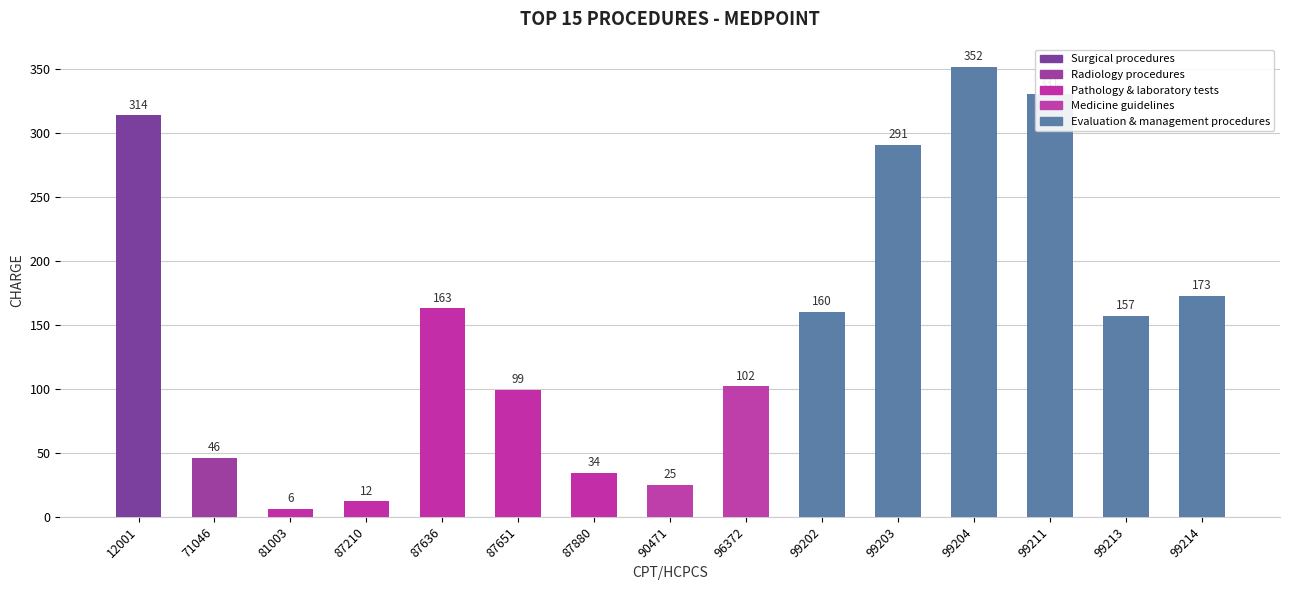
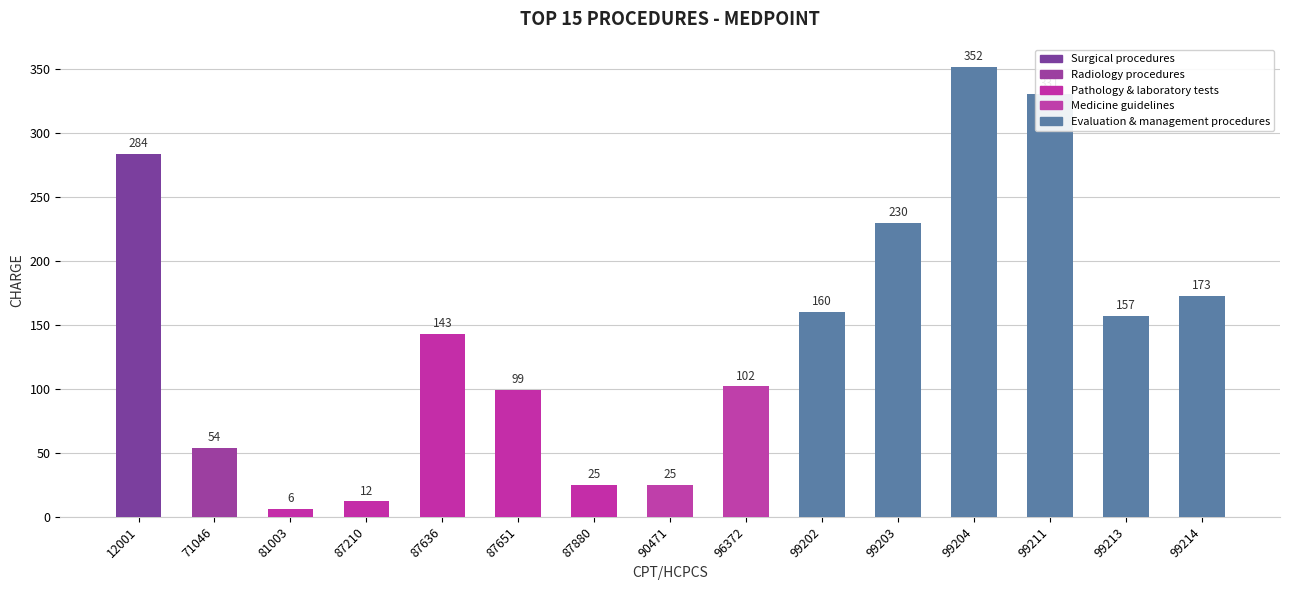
12001: 314 -> 284
71046: 46 -> 54
87636: 163 -> 143
87880: 34 -> 25
99203: 291 -> 230
